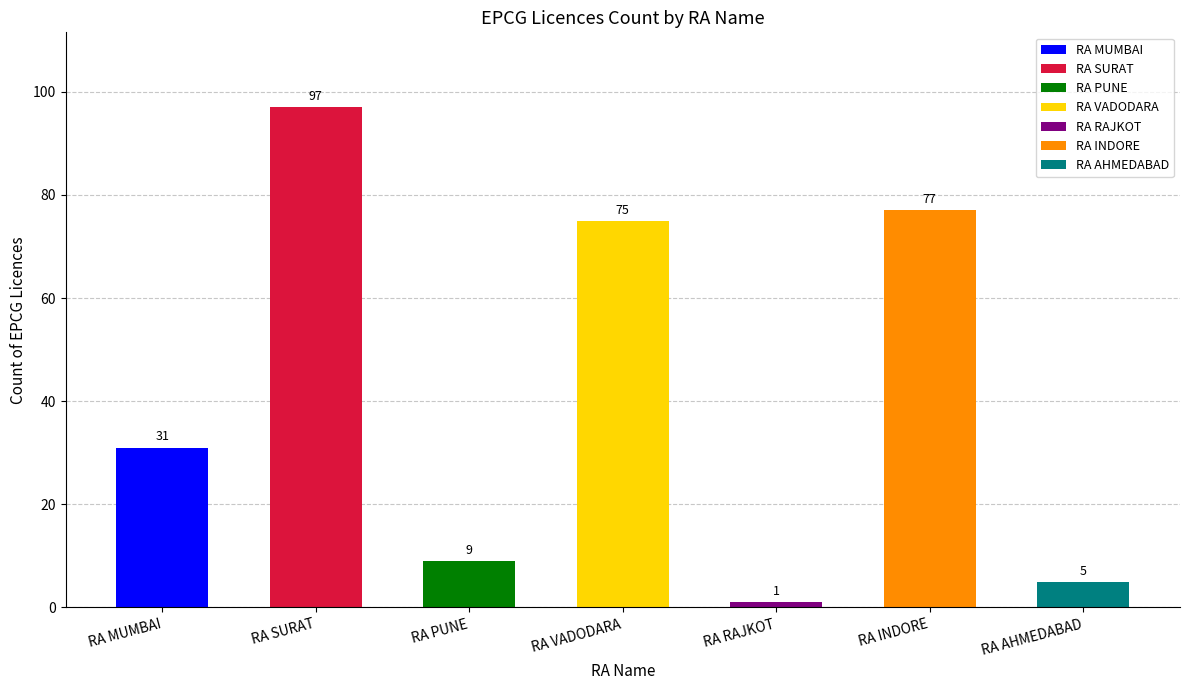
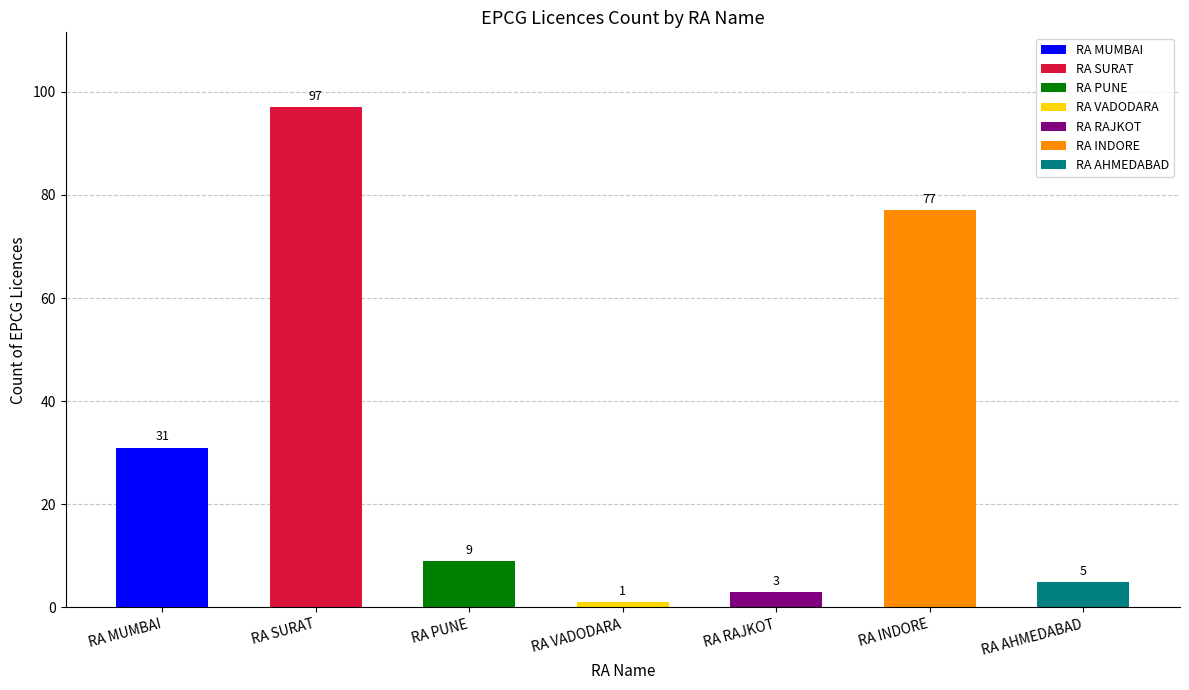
RA VADODARA: 75 -> 1
RA RAJKOT: 1 -> 3
